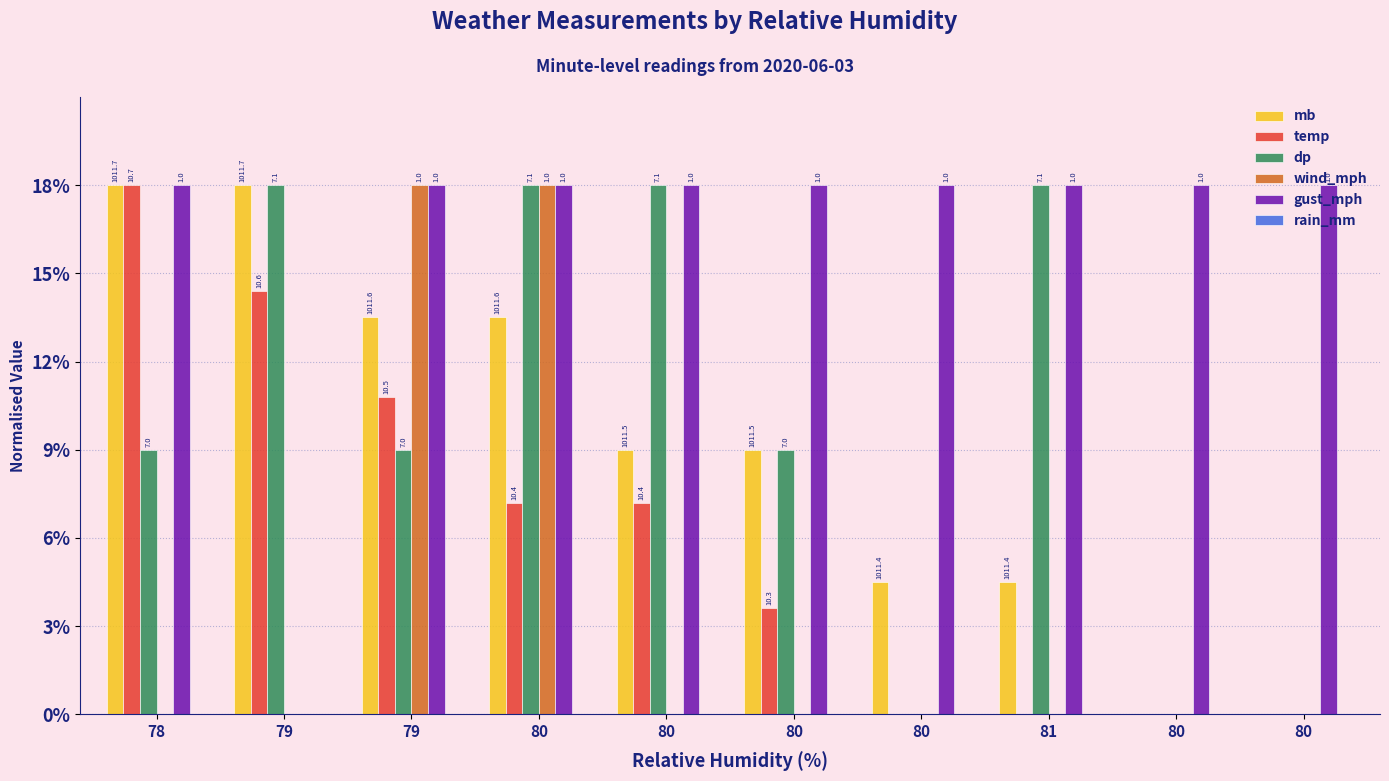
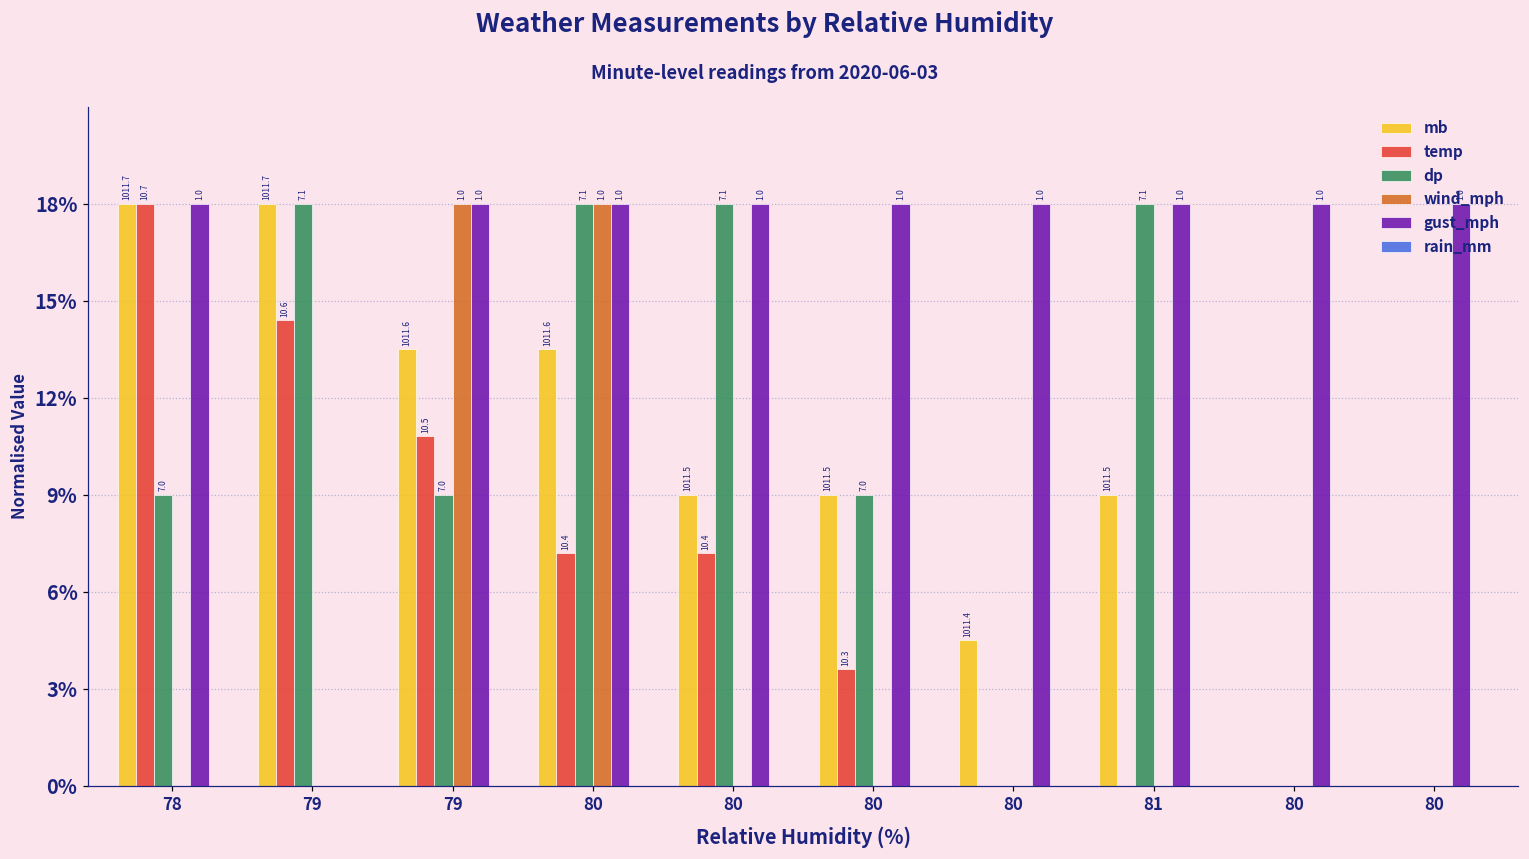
mb, 81: 1011.4 -> 1011.5
